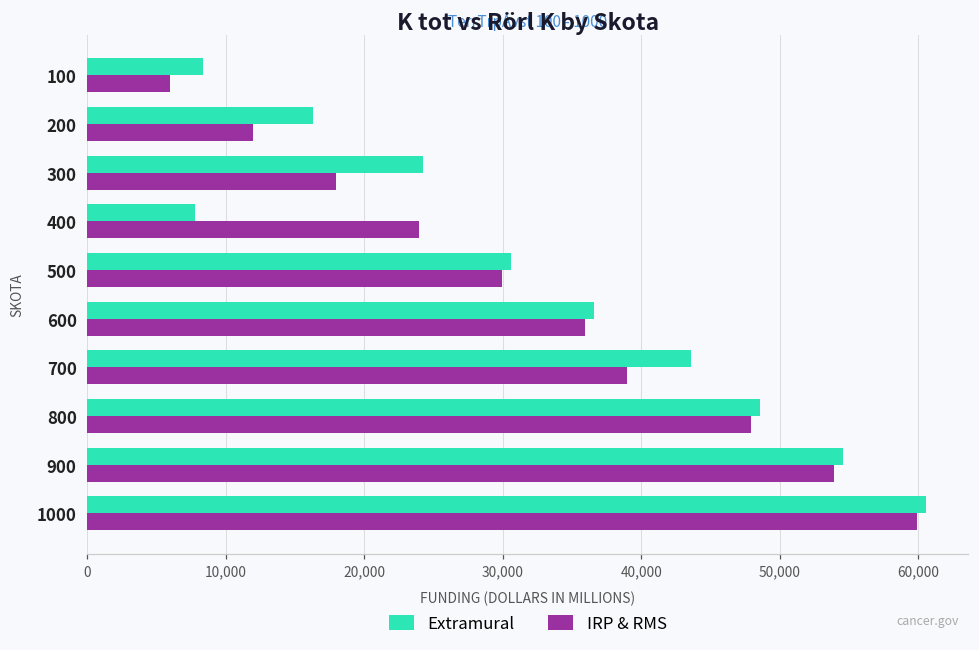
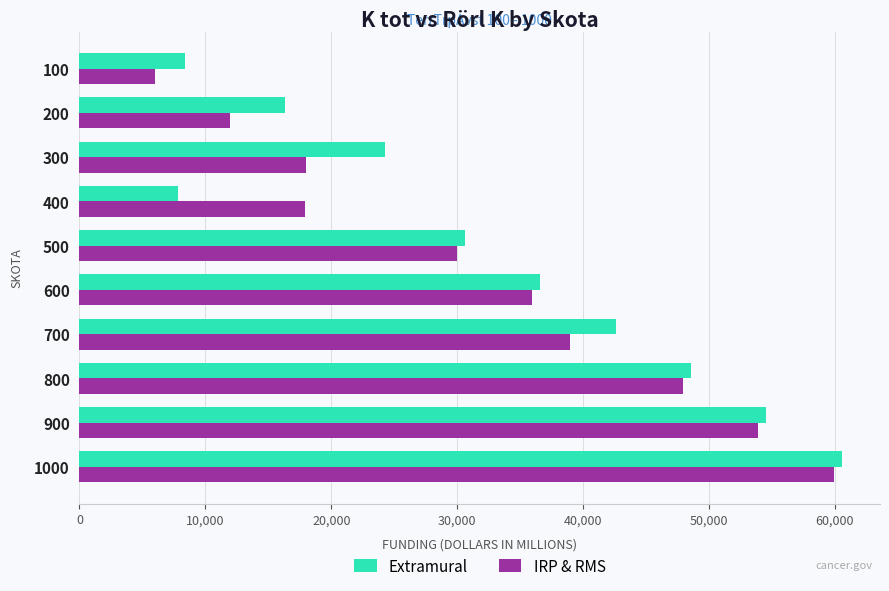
IRP & RMS, 400: 24,000 -> 17,900
Extramural, 700: 43,600 -> 42,600
